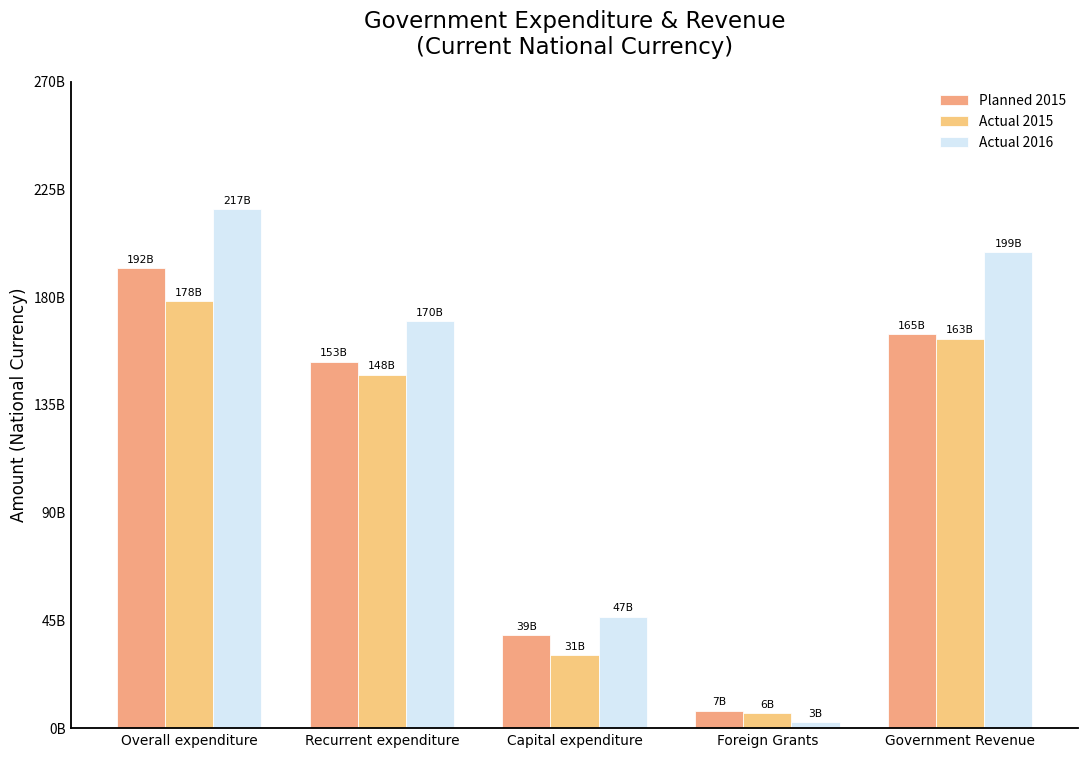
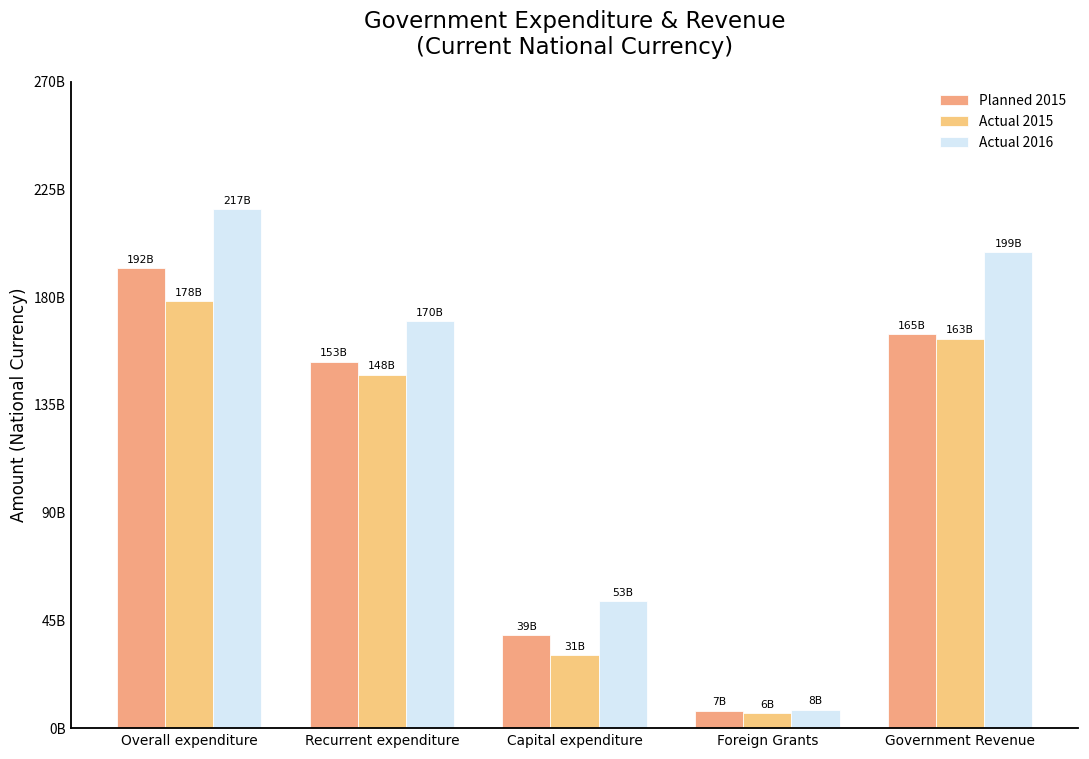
Actual 2016, Capital expenditure: 47B -> 53B
Actual 2016, Foreign Grants: 3B -> 8B
